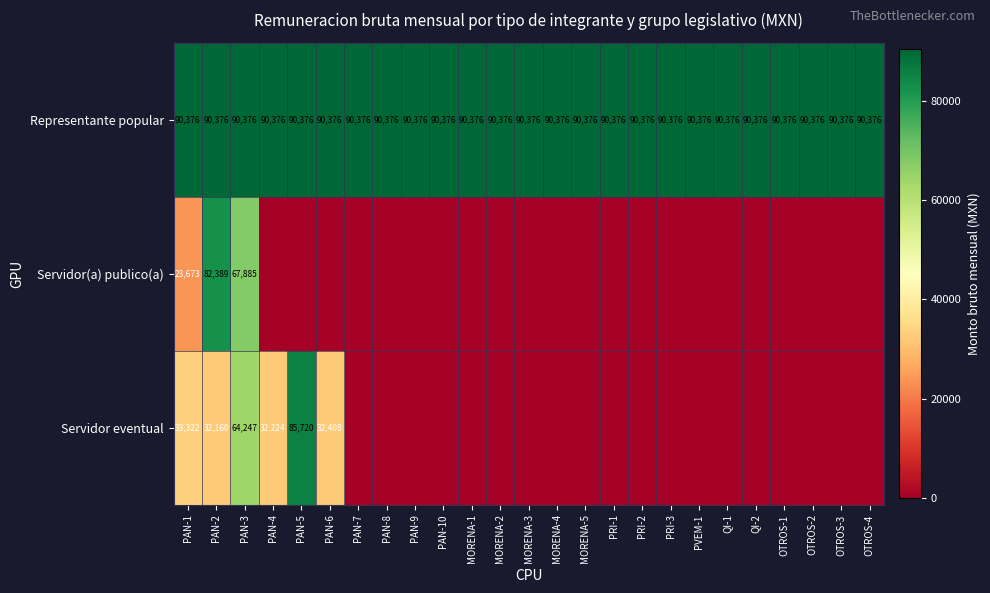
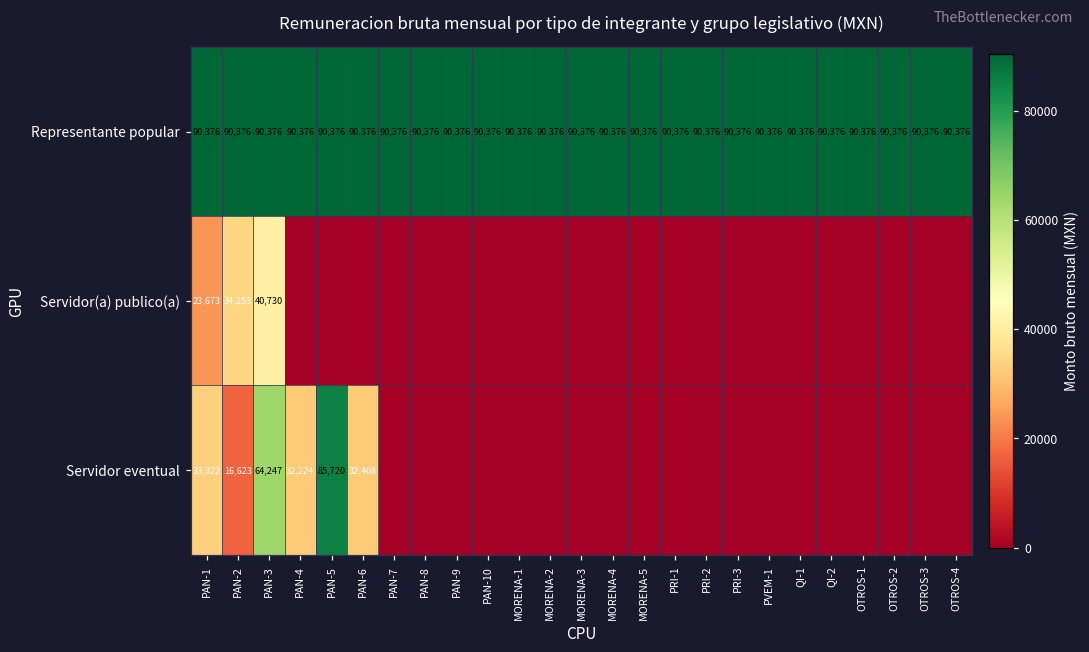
Servidor(a) publico(a), PAN-2: 82,389 -> 34,253
Servidor(a) publico(a), PAN-3: 67,885 -> 40,730
Servidor eventual, PAN-2: 32,160 -> 16,623
